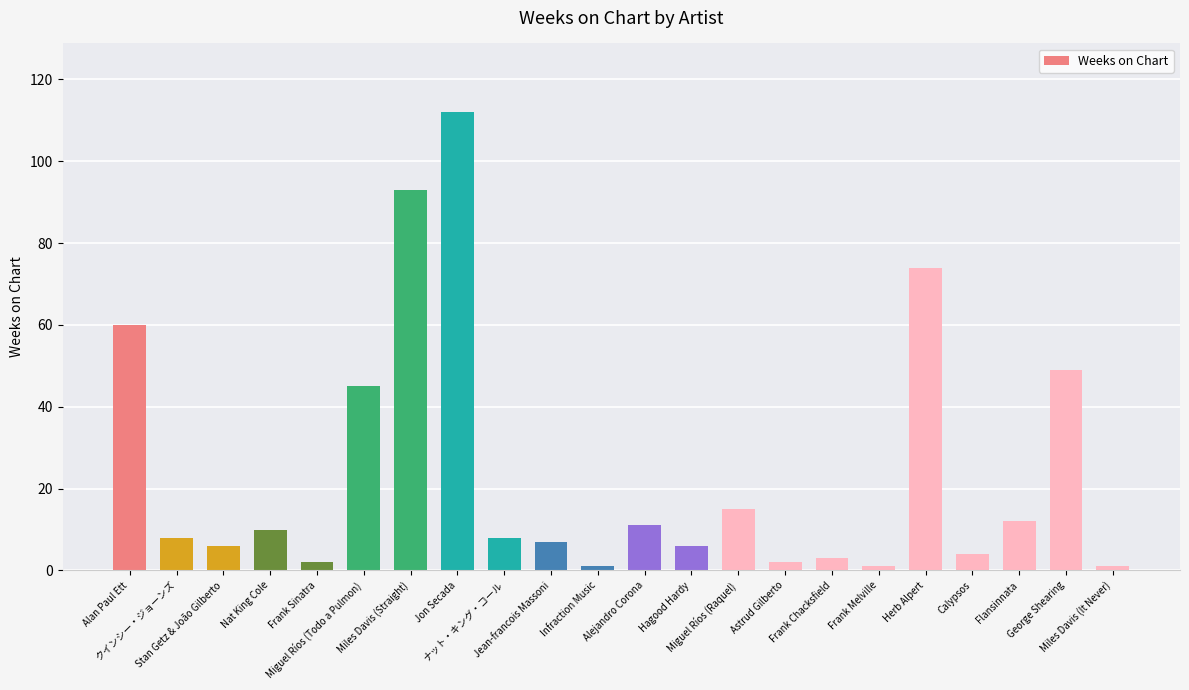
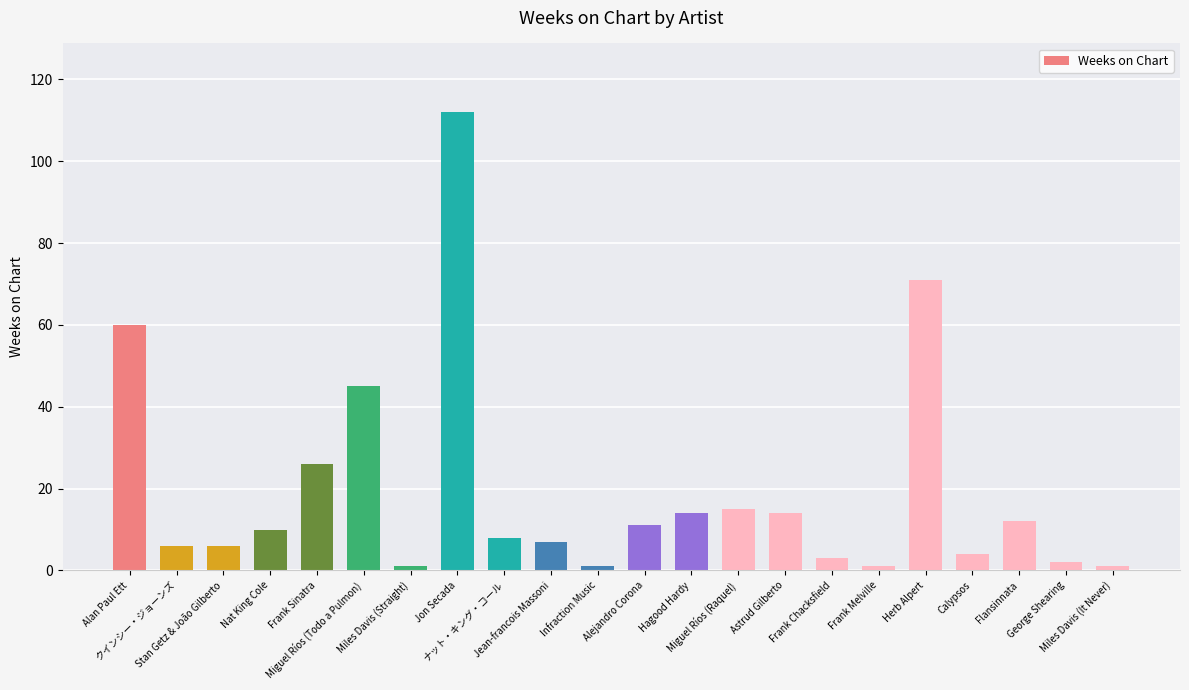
クインシー・ジョーンズ: 8 -> 6
Frank Sinatra: 2 -> 26
Miles Davis (Straight): 93 -> 1
Hagood Hardy: 6 -> 14
Astrud Gilberto: 2 -> 14
Herb Alpert: 74 -> 71
George Shearing: 49 -> 2
